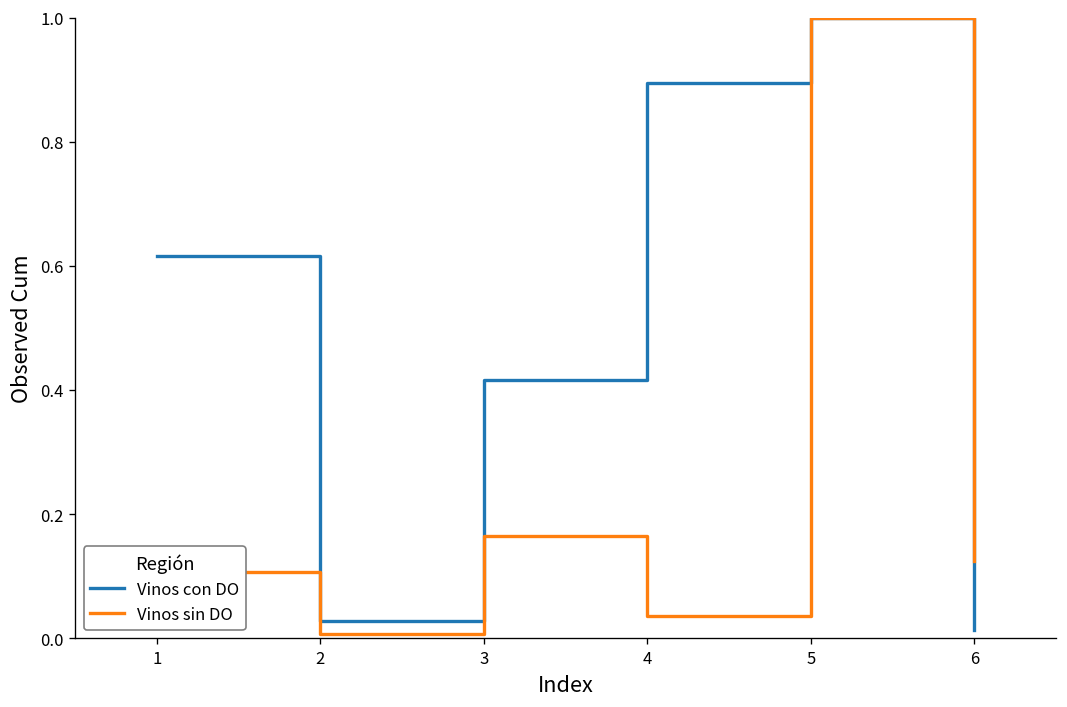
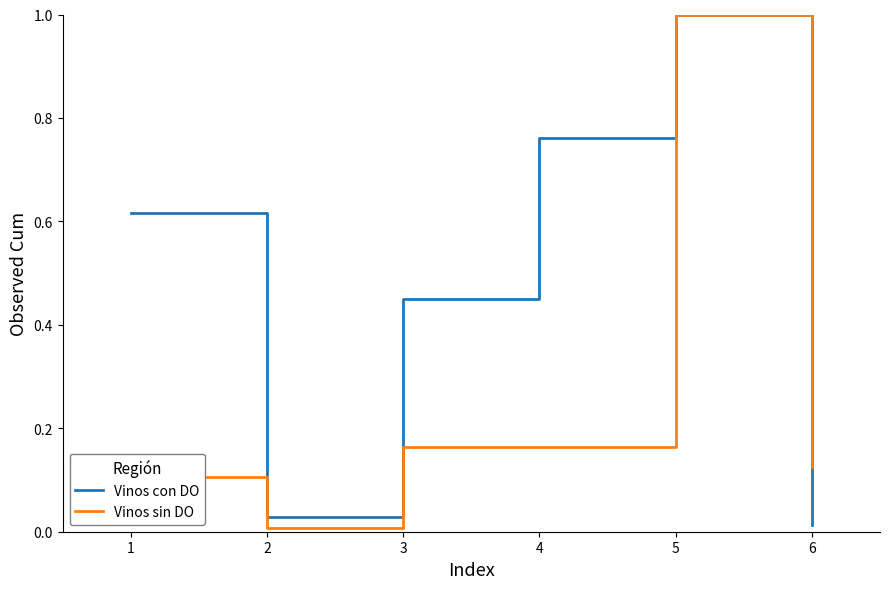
Vinos con DO, 3: 0.42 -> 0.45
Vinos con DO, 4: 0.89 -> 0.76
Vinos sin DO, 4: 0.04 -> 0.16
